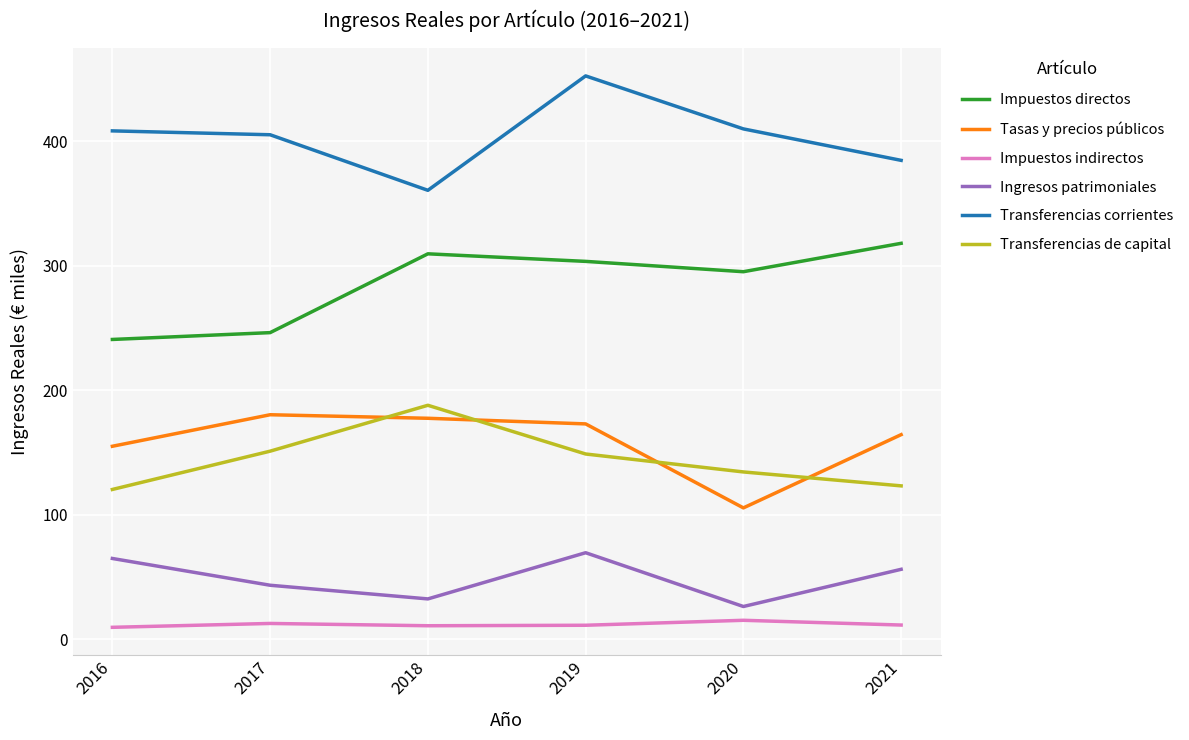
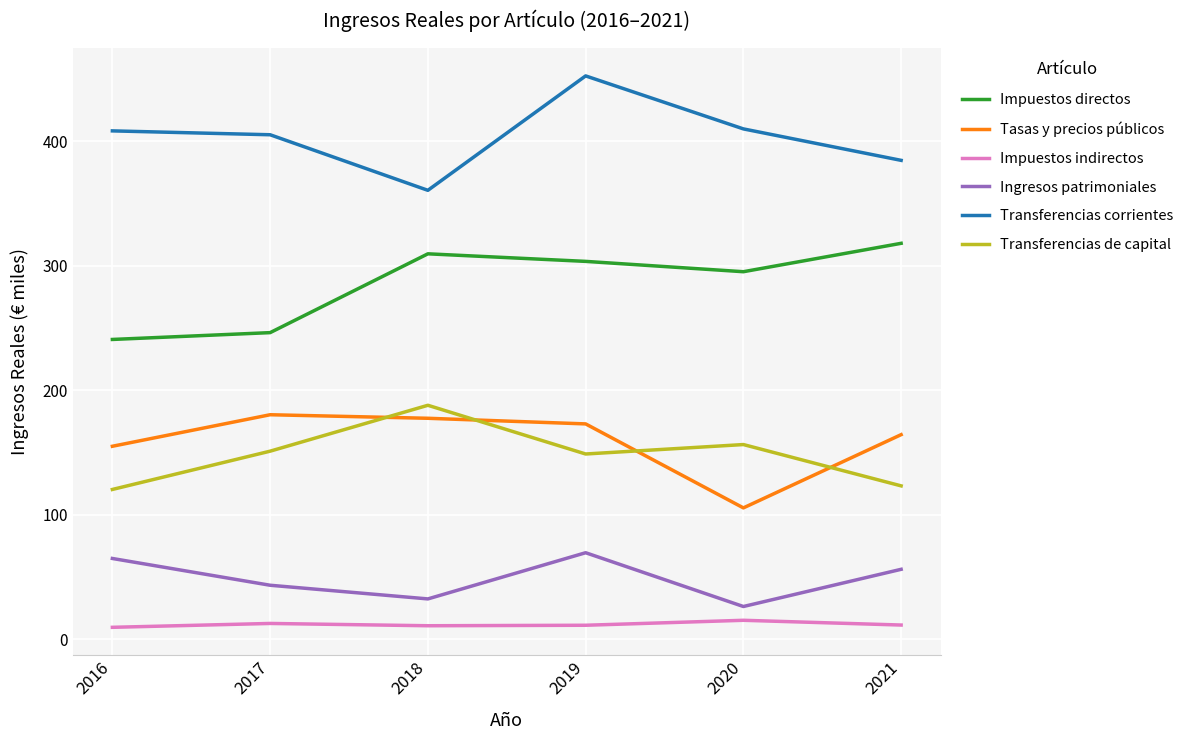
Transferencias de capital, 2020: 134 -> 156
